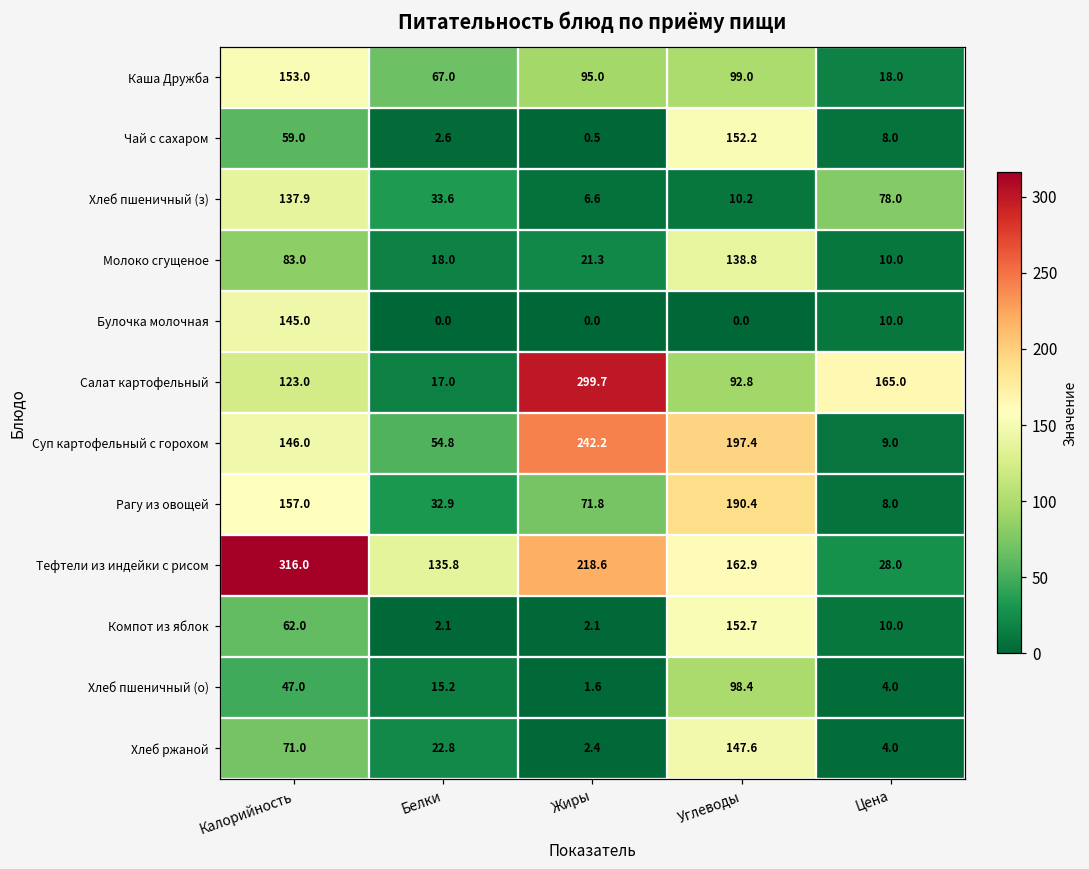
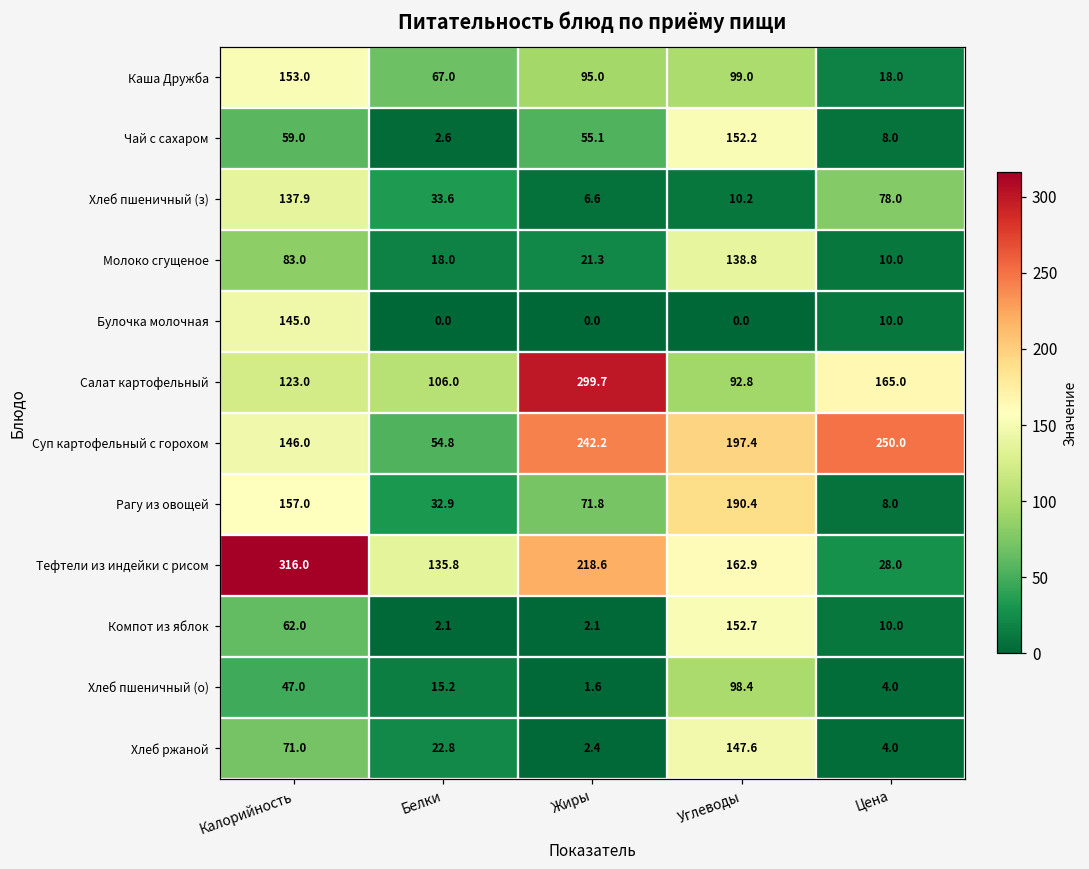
Чай с сахаром, Жиры: 0.5 -> 55.1
Салат картофельный, Белки: 17.0 -> 106.0
Суп картофельный с горохом, Цена: 9.0 -> 250.0
